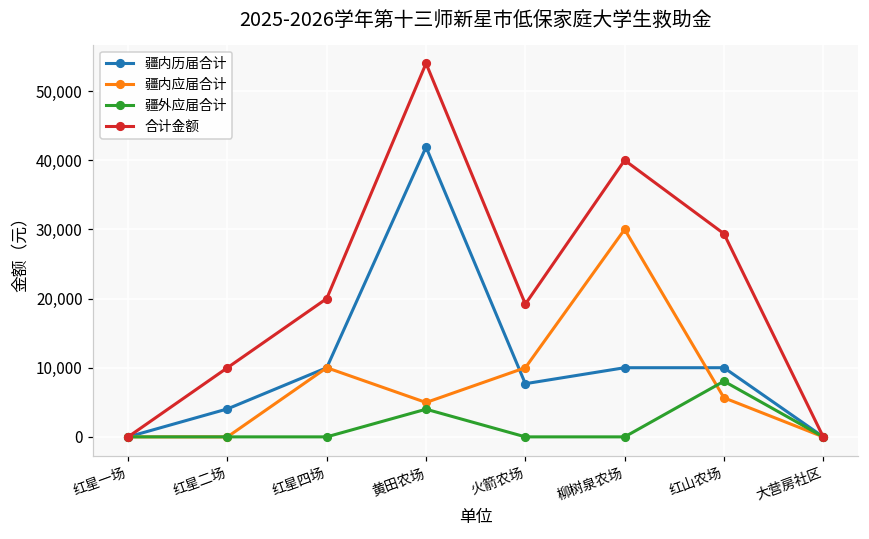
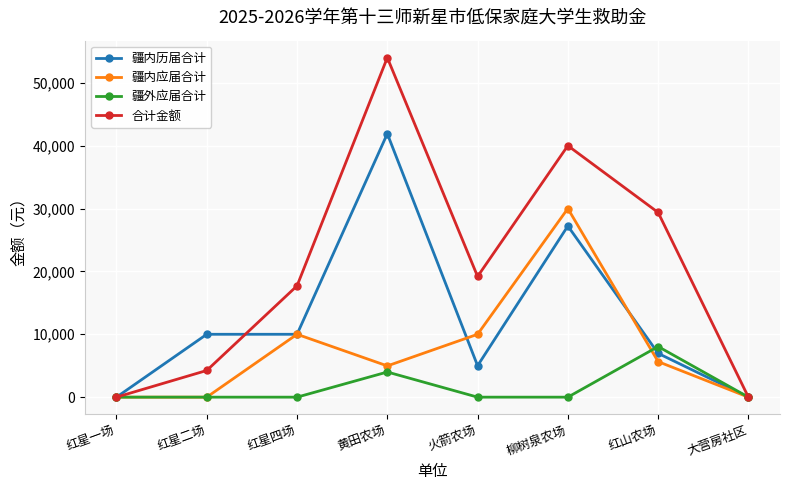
疆内历届合计, 红星二场: 4,000 -> 10,000
合计金额, 红星二场: 10,000 -> 4,000
合计金额, 红星四场: 20,000 -> 18,000
疆内历届合计, 火箭农场: 8,000 -> 5,000
疆内历届合计, 柳树泉农场: 10,000 -> 27,000
疆内历届合计, 红山农场: 10,000 -> 7,000
